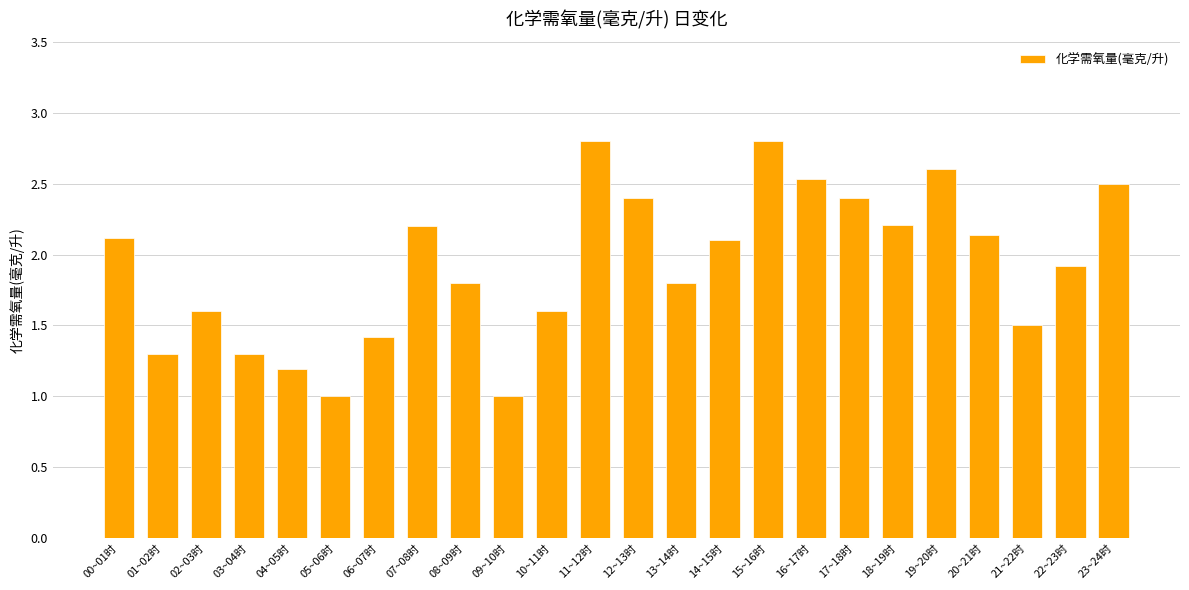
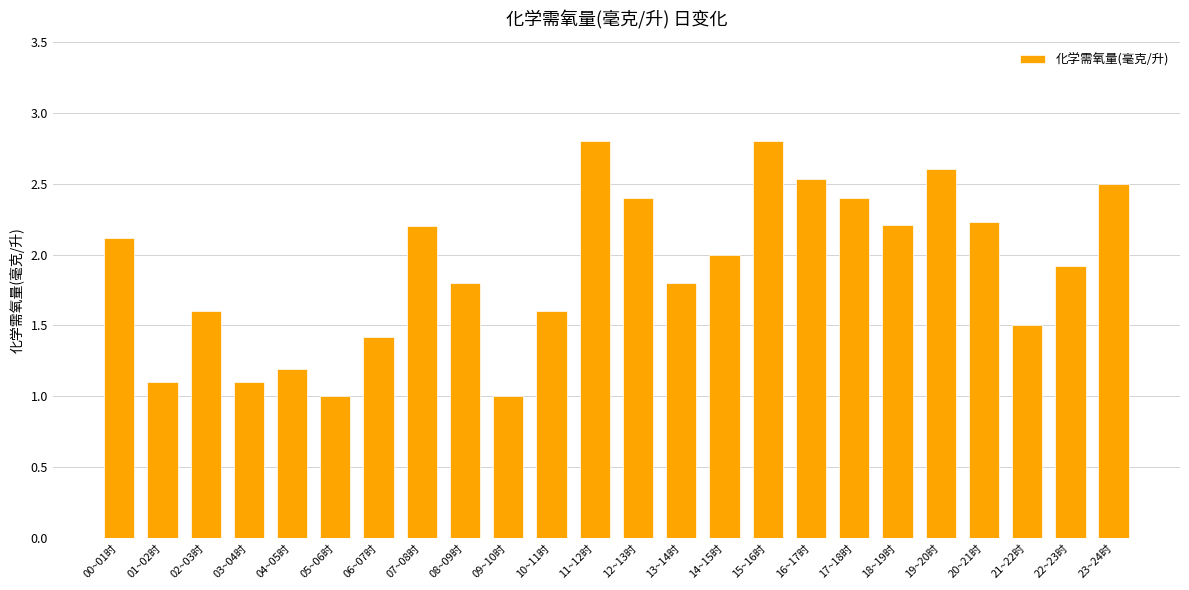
01~02时: 1.3 -> 1.1
03~04时: 1.3 -> 1.1
14~15时: 2.1 -> 2.0
20~21时: 2.14 -> 2.23
